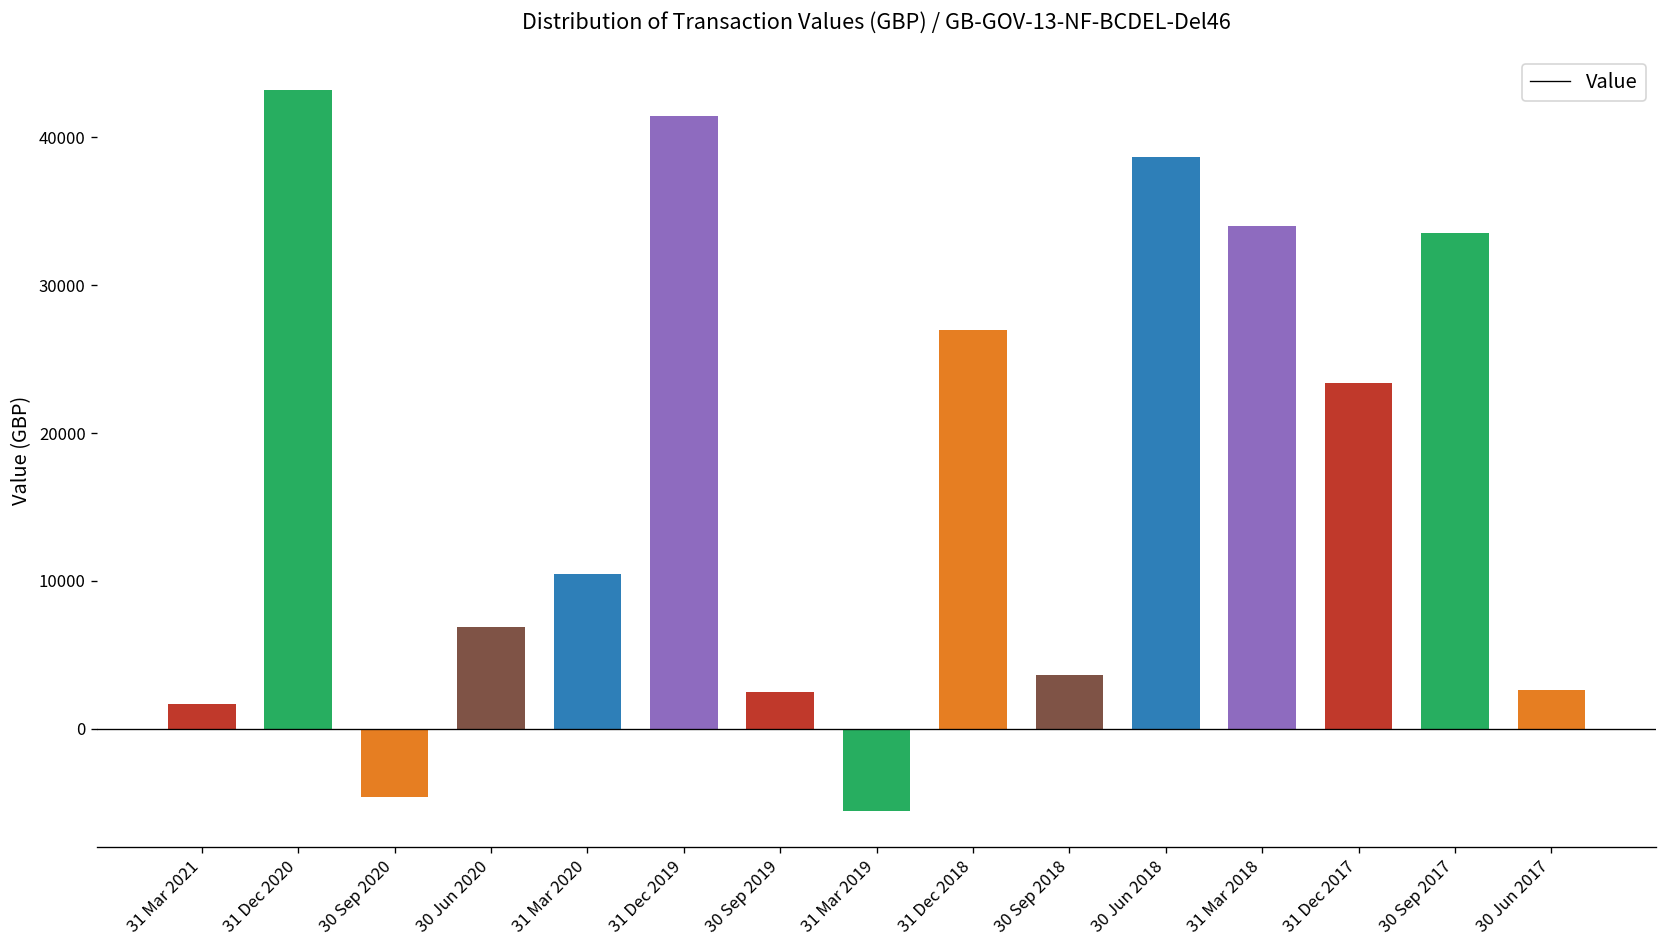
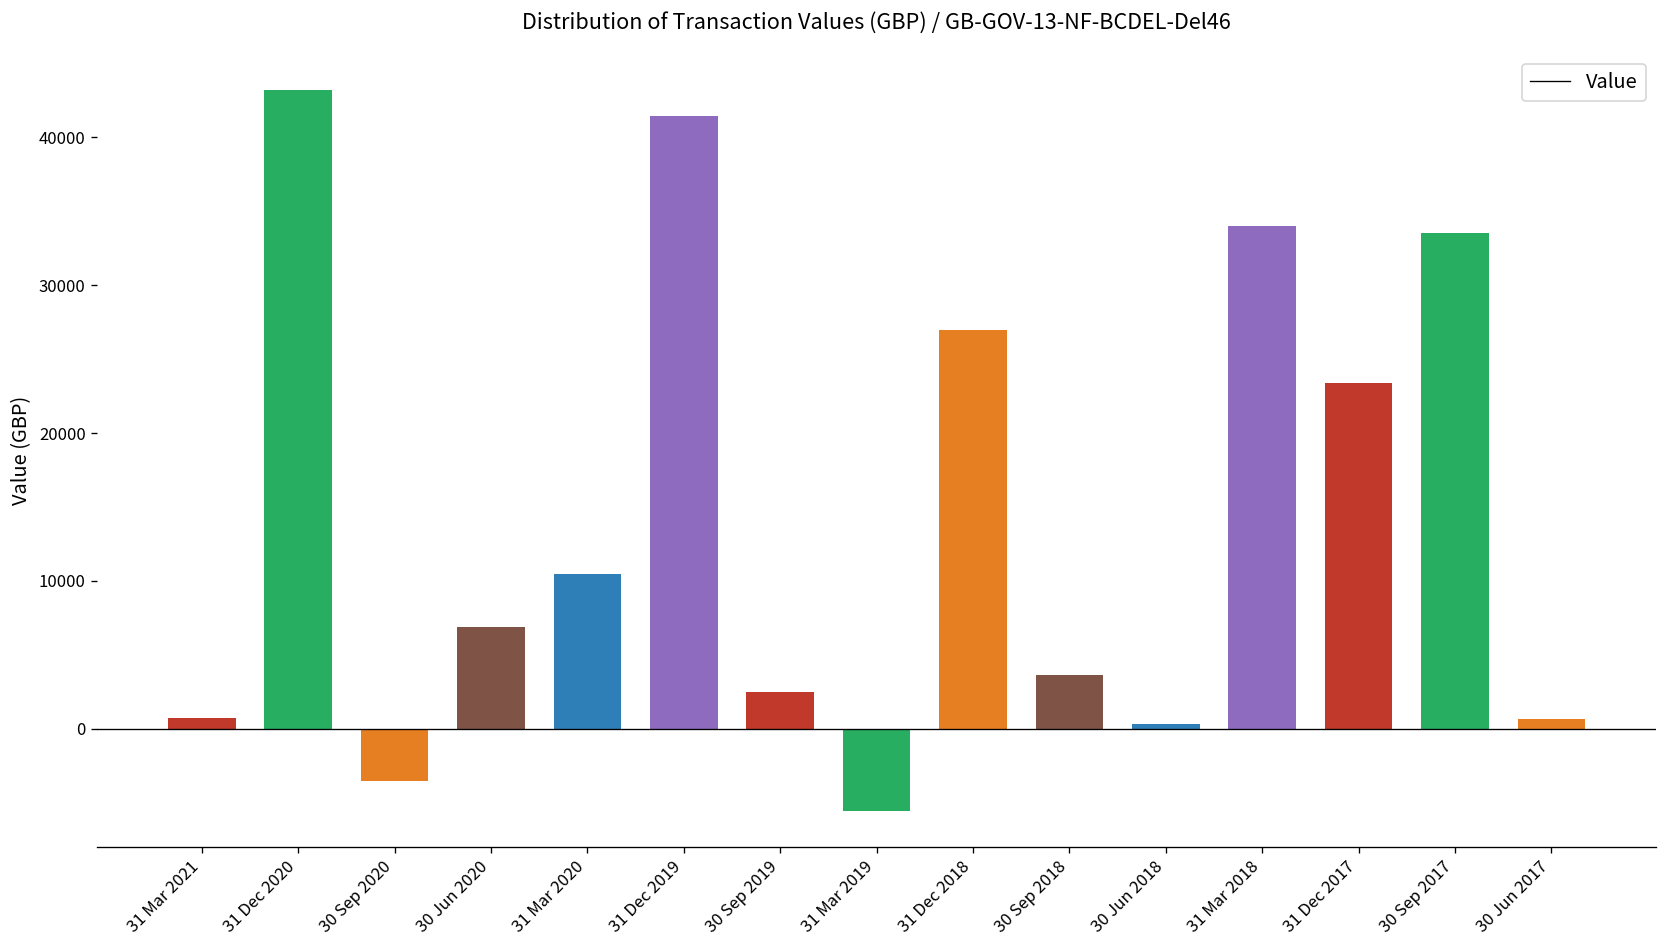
31 Mar 2021: 1700 -> 700
30 Sep 2020: -4600 -> -3600
30 Jun 2018: 38700 -> 300
30 Jun 2017: 2600 -> 700
